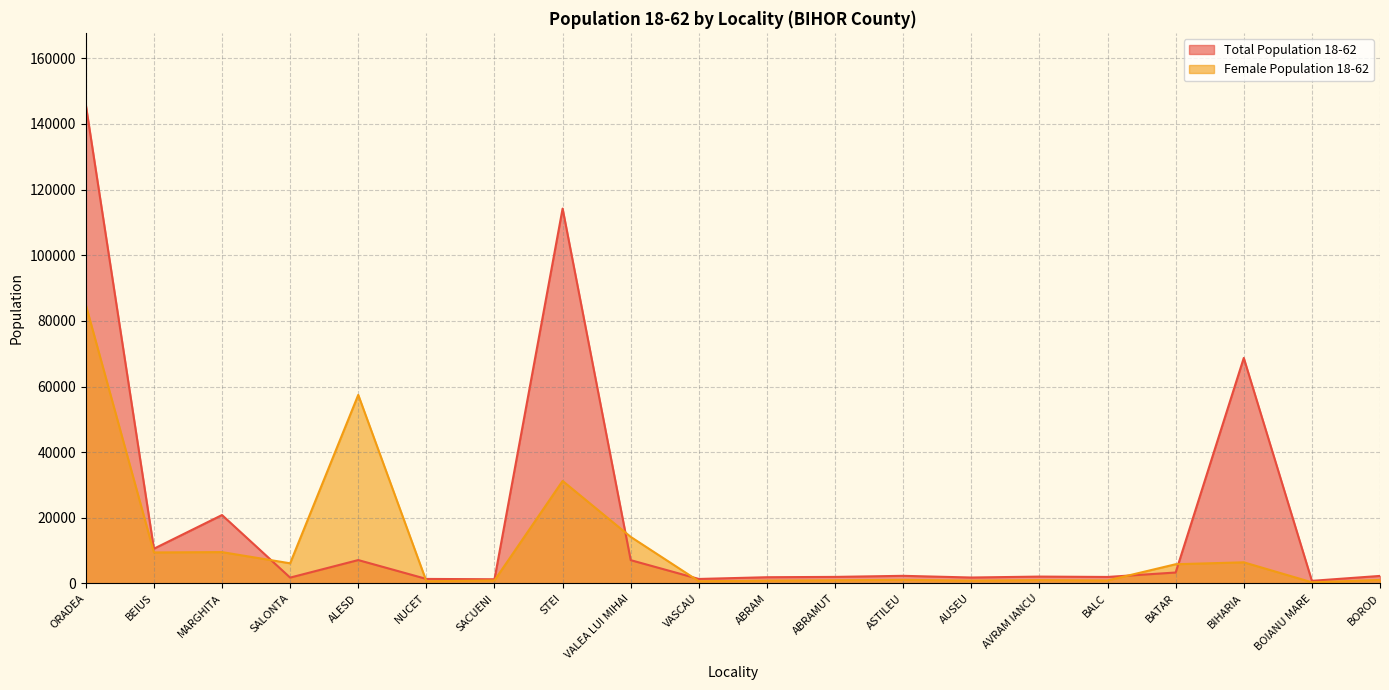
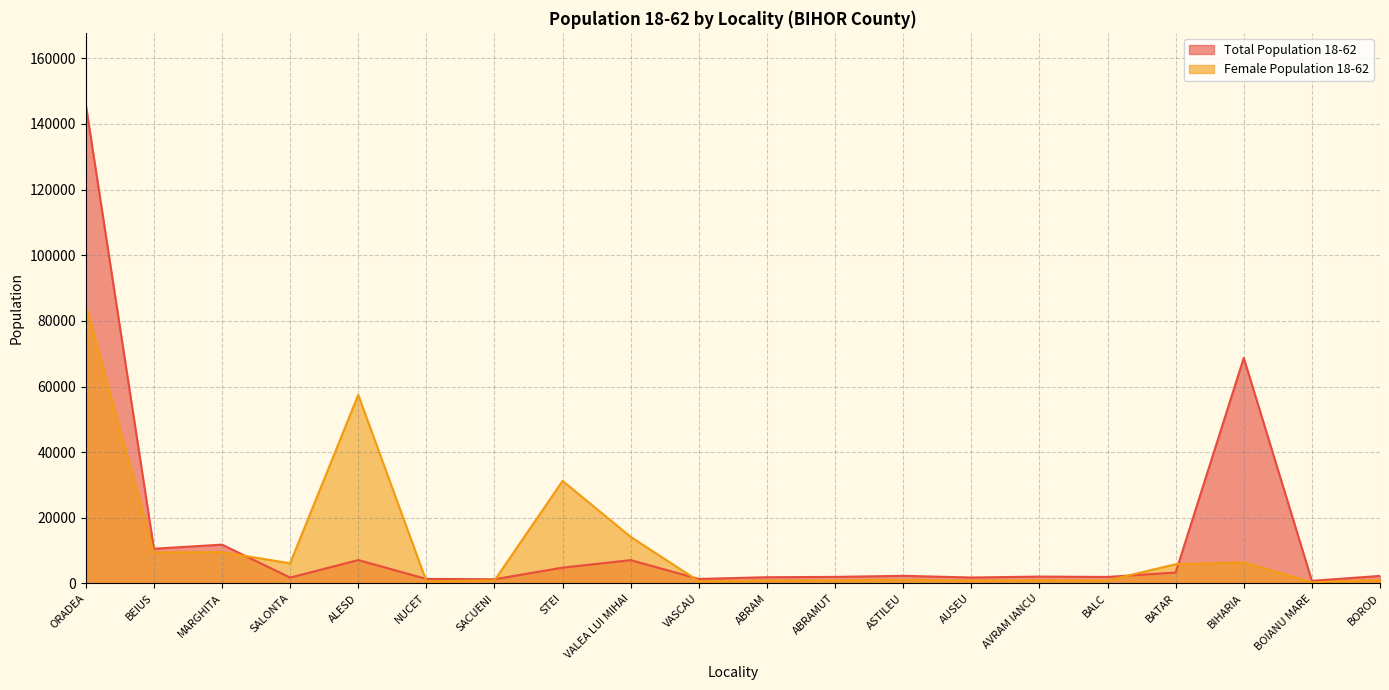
Total Population 18-62, MARGHITA: 21000 -> 12000
Total Population 18-62, STEI: 114000 -> 5000
